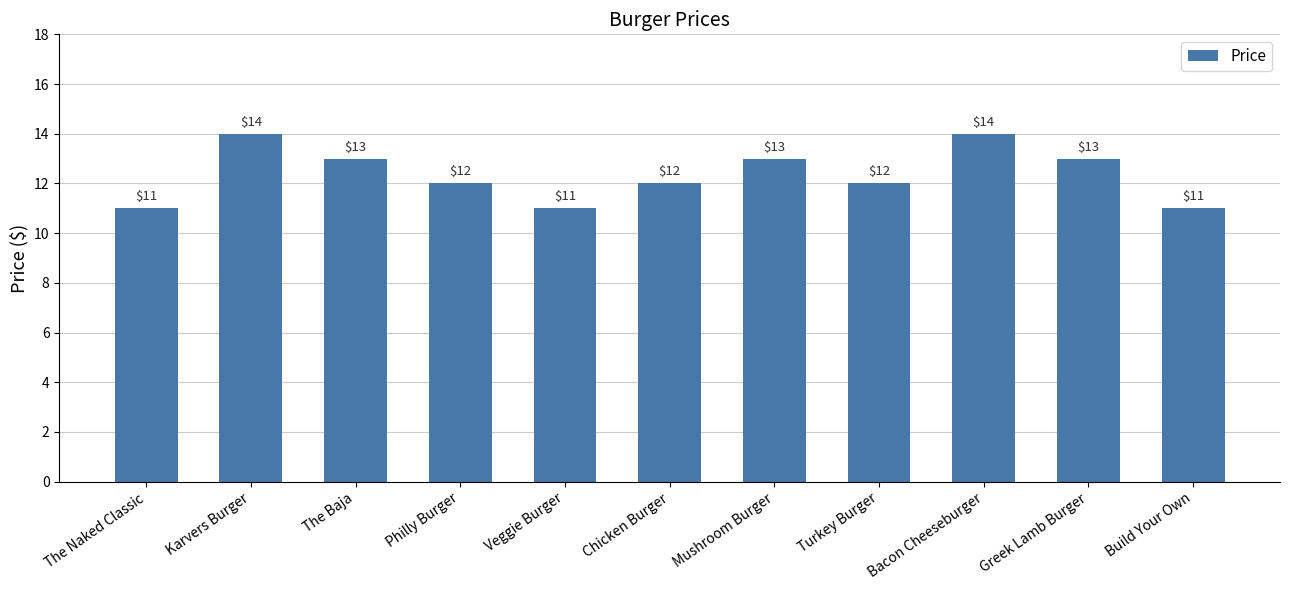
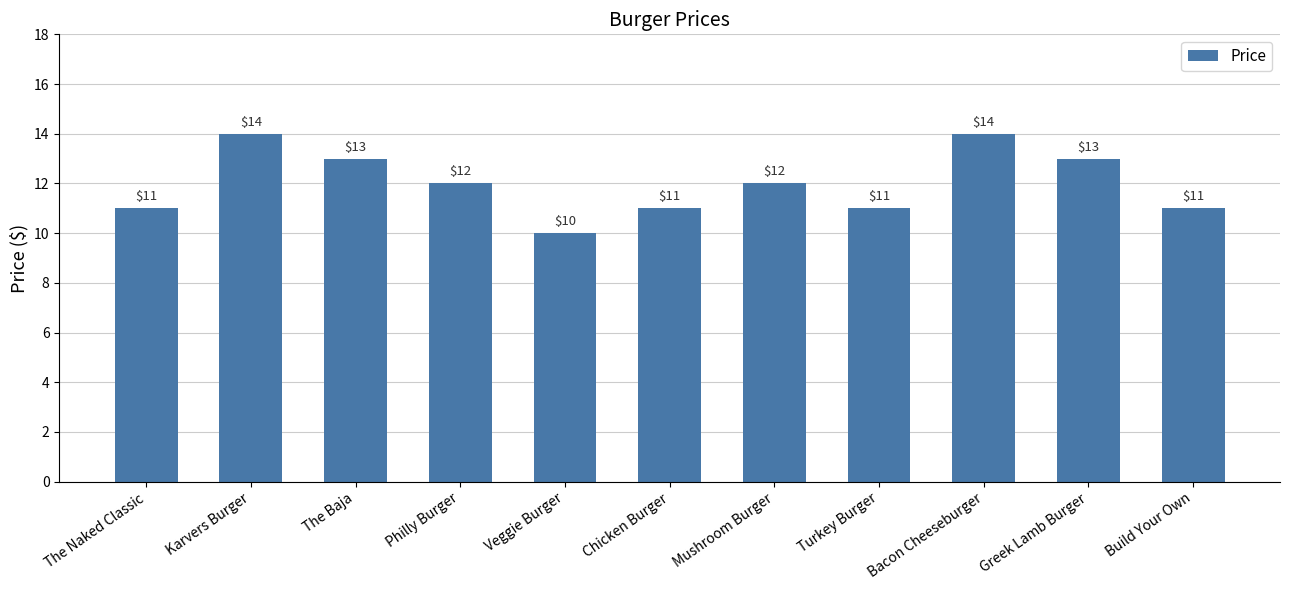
Veggie Burger: $11 -> $10
Chicken Burger: $12 -> $11
Mushroom Burger: $13 -> $12
Turkey Burger: $12 -> $11
